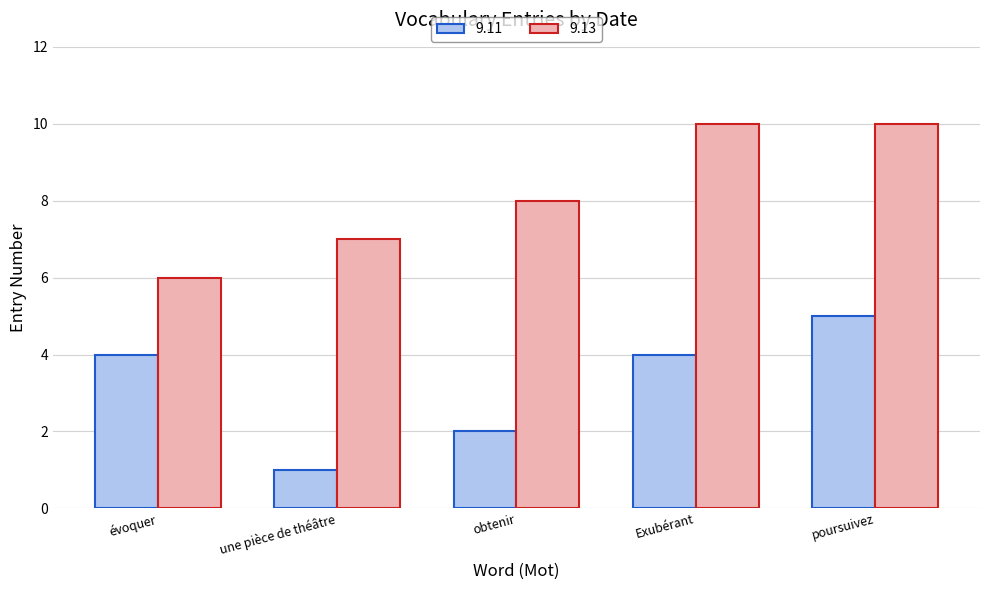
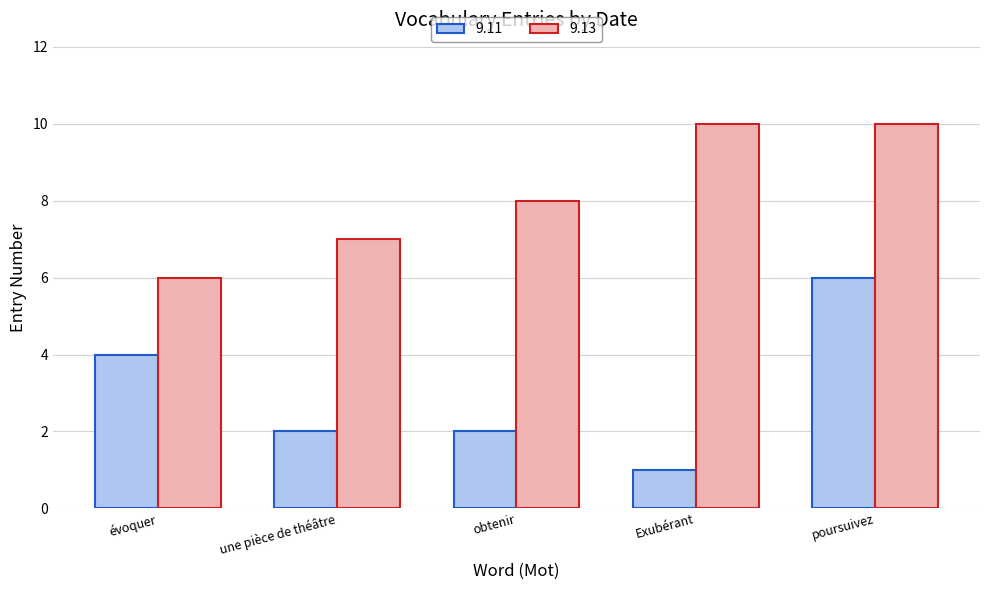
9.11, une pièce de théâtre: 1 -> 2
9.11, Exubérant: 4 -> 1
9.11, poursuivez: 5 -> 6
